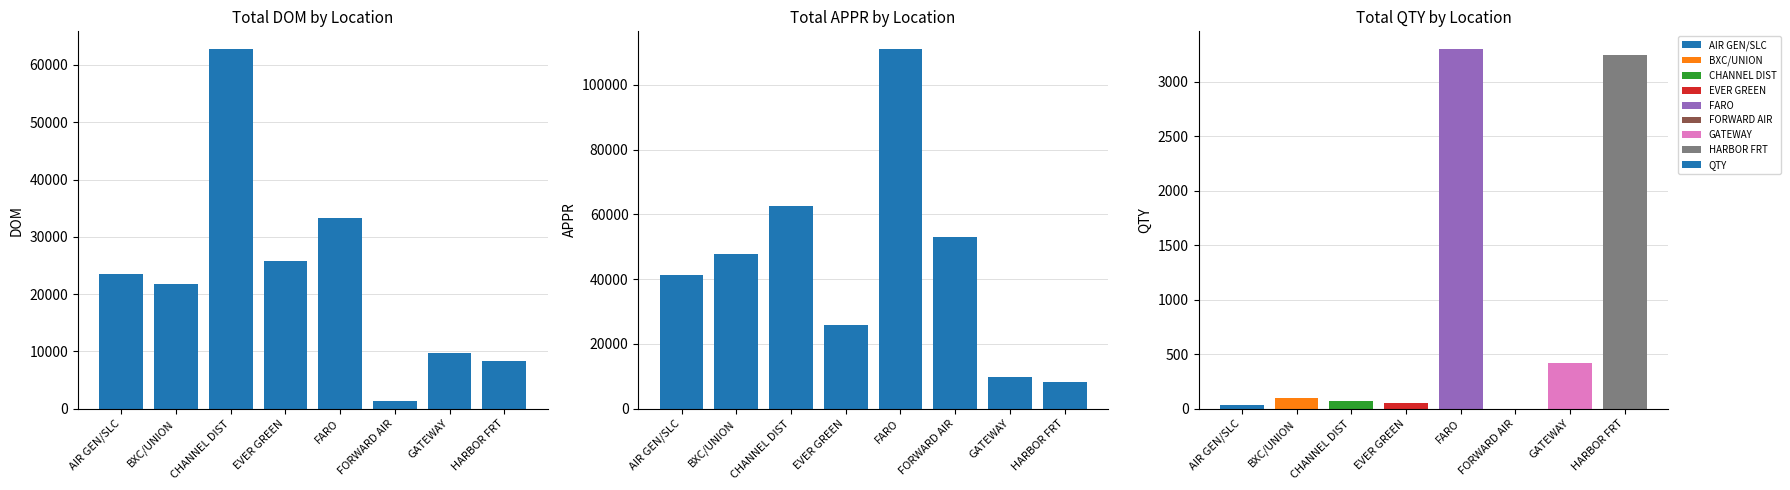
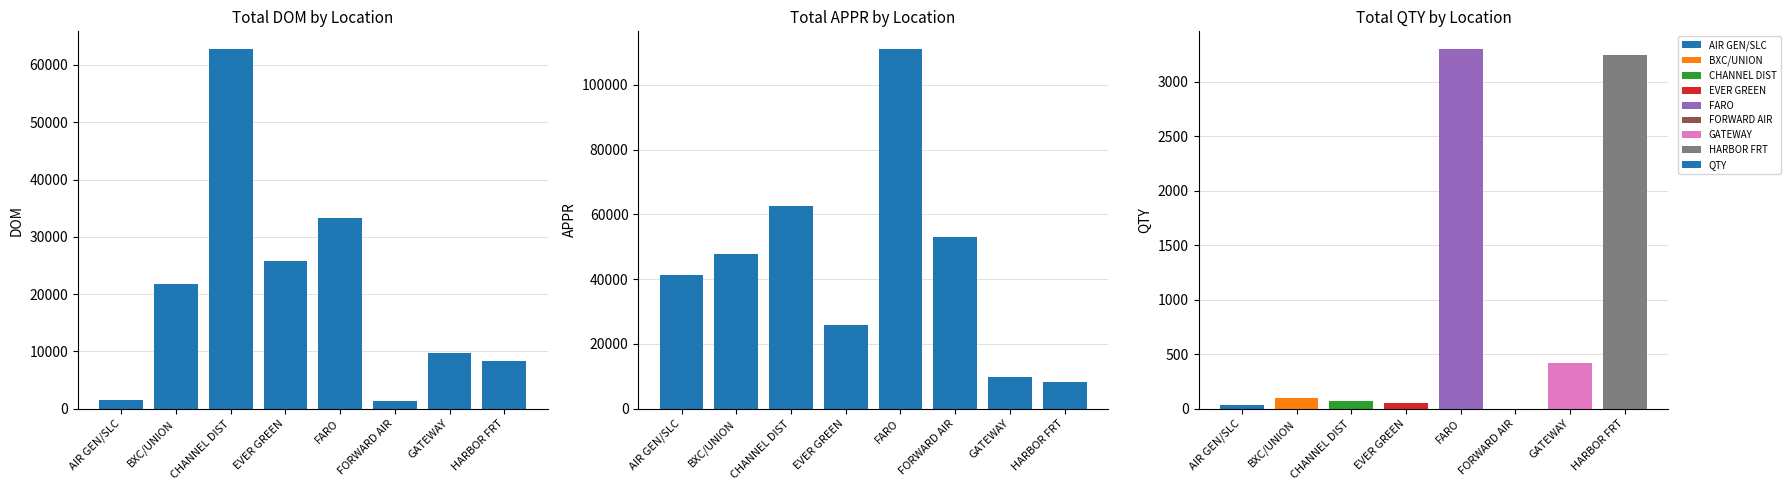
Total DOM by Location, AIR GEN/SLC: 23000 -> 2000
